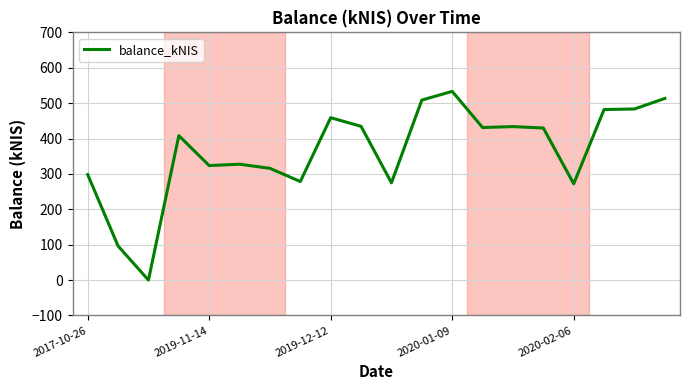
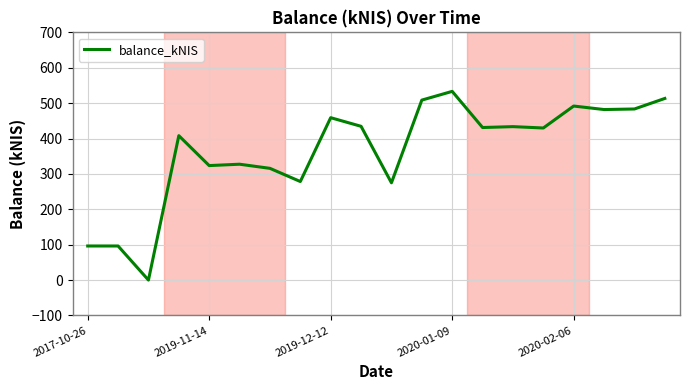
2017-10-26: 300 -> 100
2020-02-06: 270 -> 490
